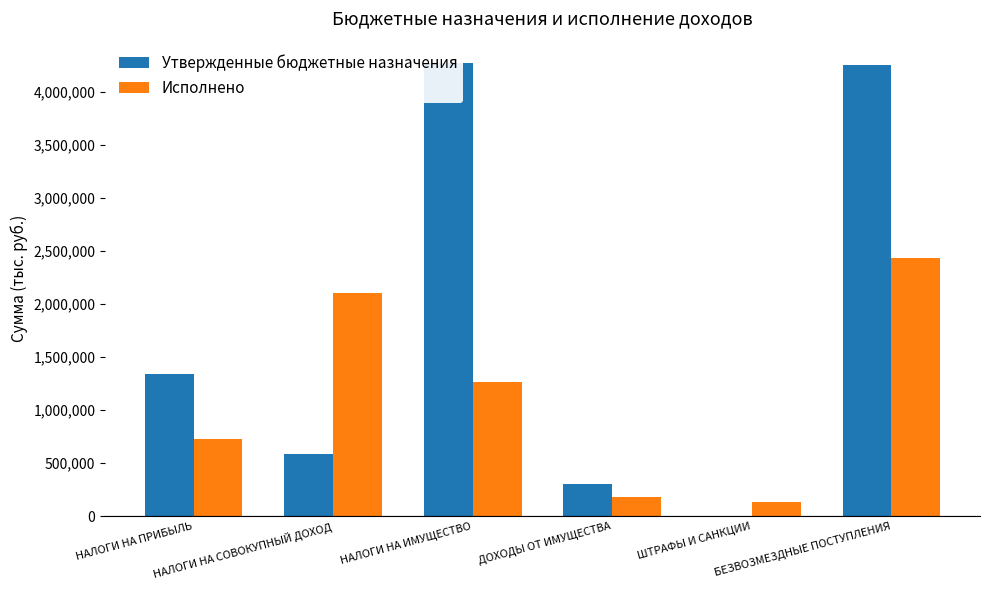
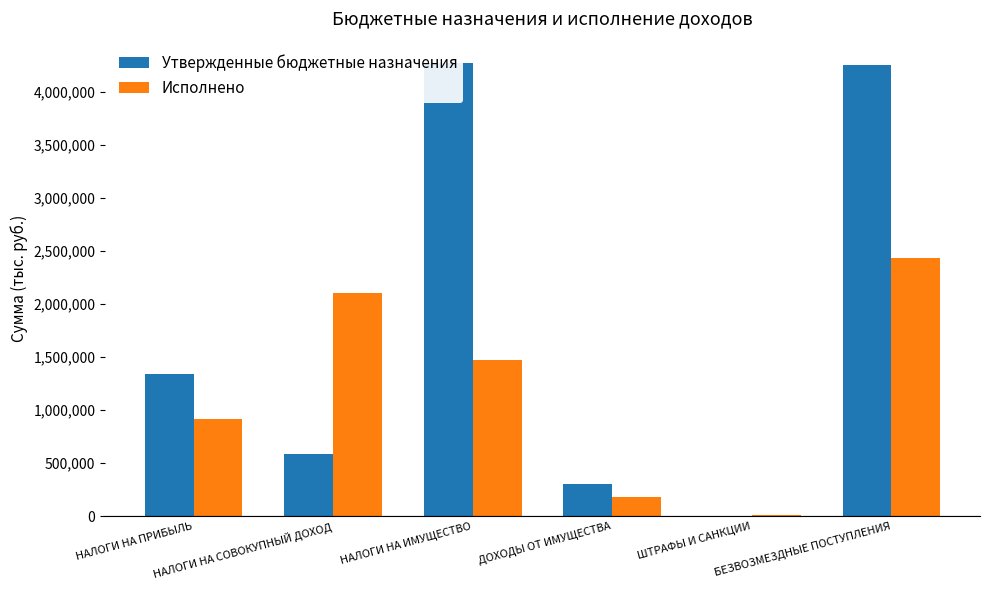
Исполнено, НАЛОГИ НА ПРИБЫЛЬ: 720,000 -> 920,000
Исполнено, НАЛОГИ НА ИМУЩЕСТВО: 1,270,000 -> 1,470,000
Исполнено, ШТРАФЫ И САНКЦИИ: 130,000 -> 10,000
